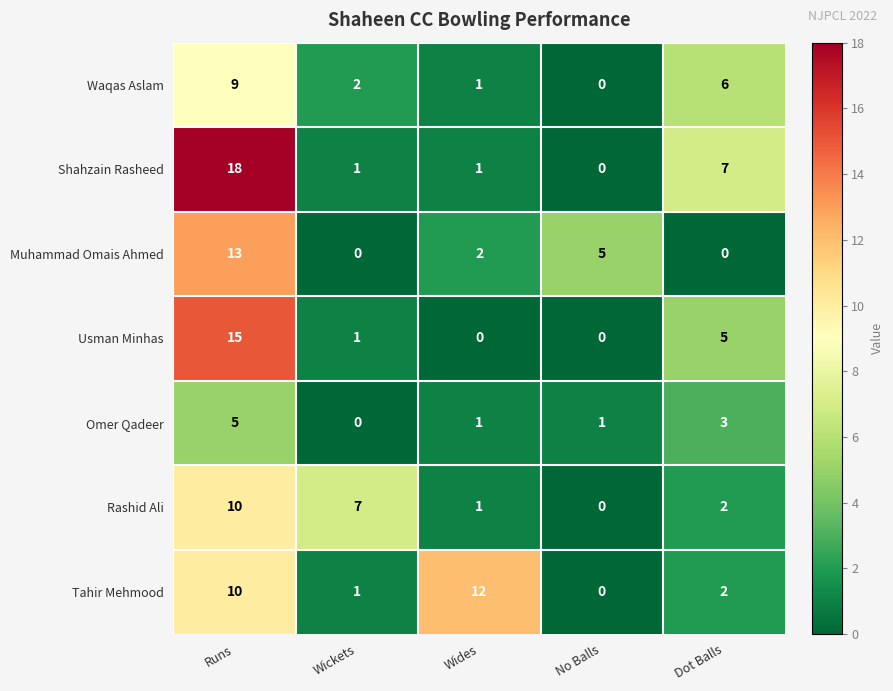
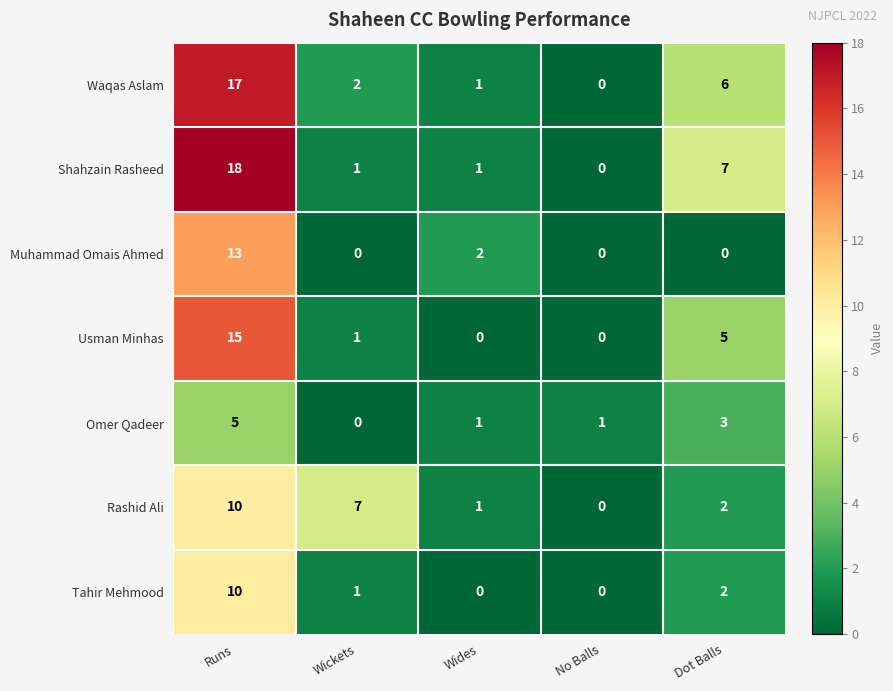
Waqas Aslam, Runs: 9 -> 17
Muhammad Omais Ahmed, No Balls: 5 -> 0
Tahir Mehmood, Wides: 12 -> 0
